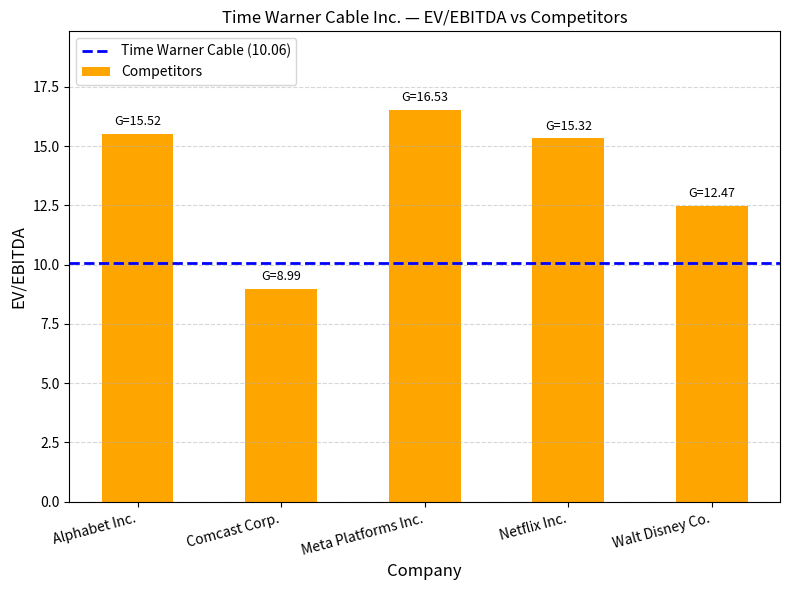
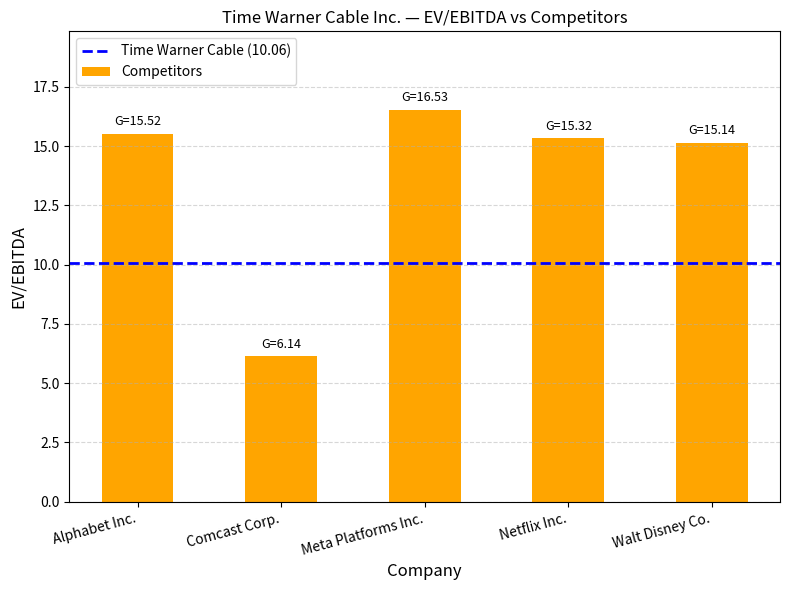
Comcast Corp.: 8.99 -> 6.14
Walt Disney Co.: 12.47 -> 15.14
